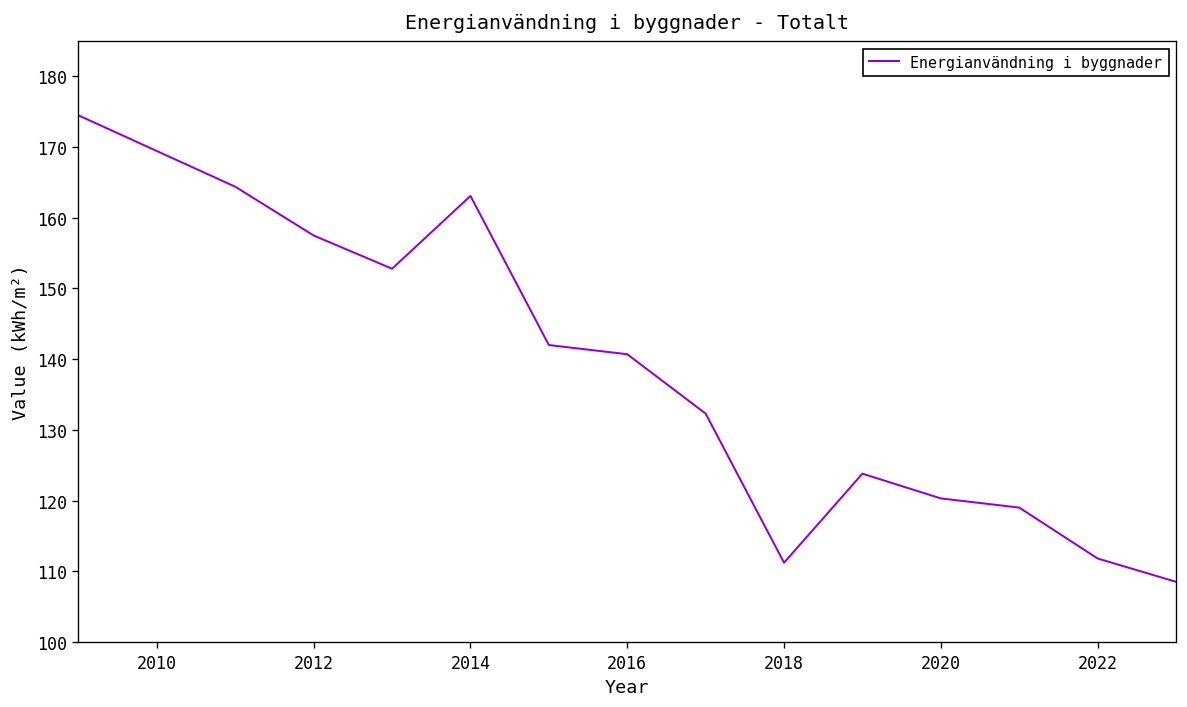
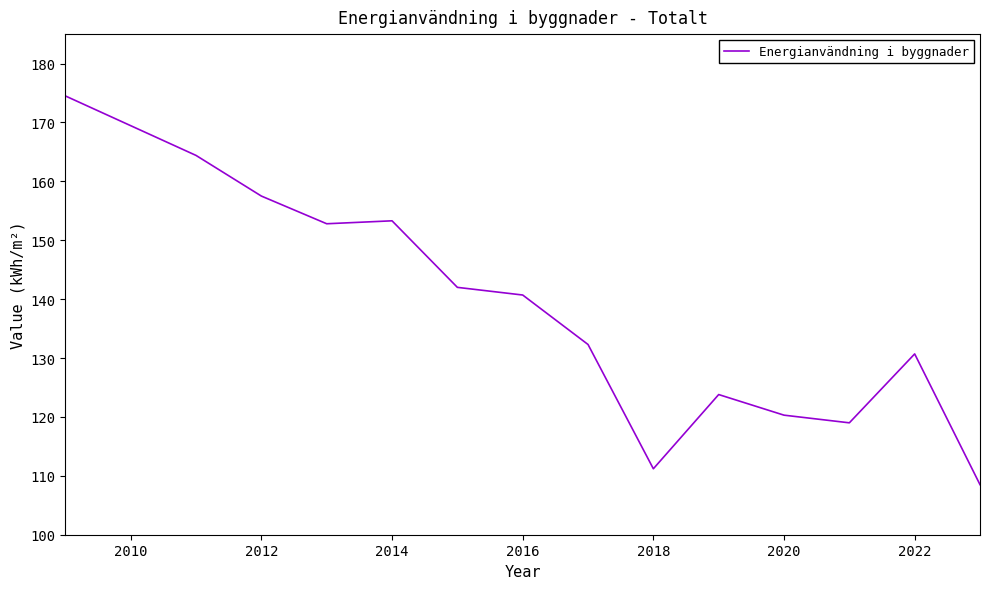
2014: 163 -> 153
2022: 112 -> 131
